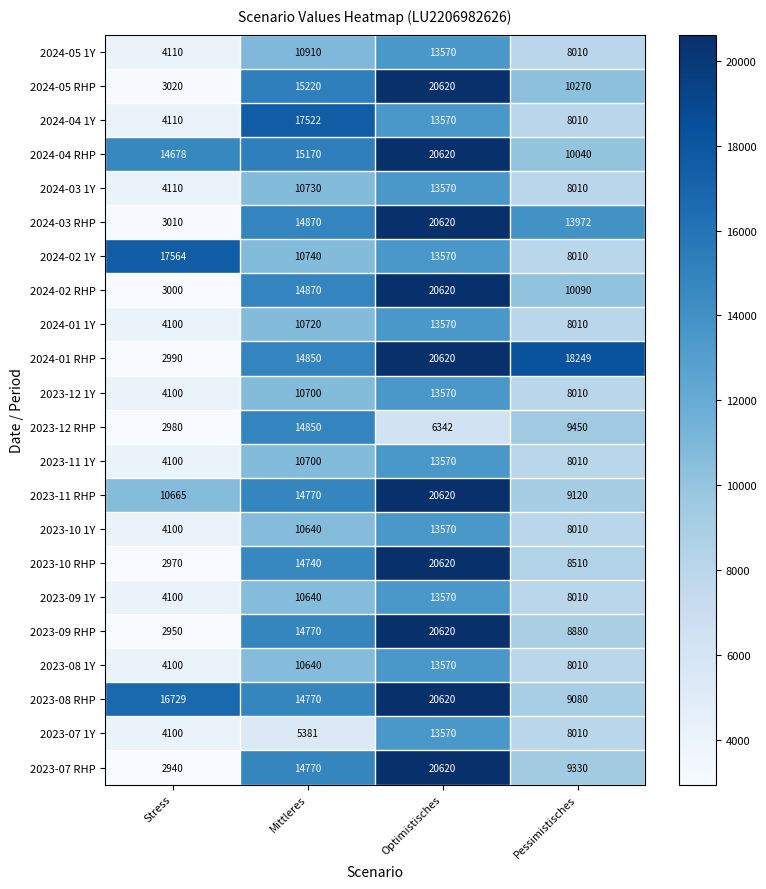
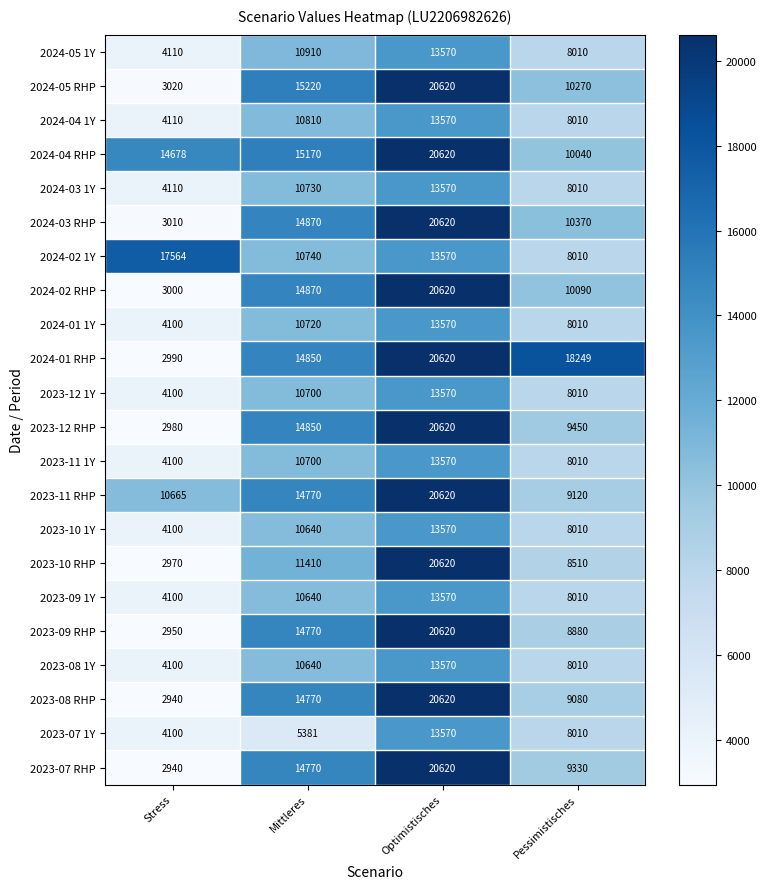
2024-04 1Y, Mittleres: 17522 -> 10810
2024-03 RHP, Pessimistisches: 13972 -> 10370
2023-12 RHP, Optimistisches: 6342 -> 20620
2023-10 RHP, Mittleres: 14740 -> 11410
2023-08 RHP, Stress: 16729 -> 2940
